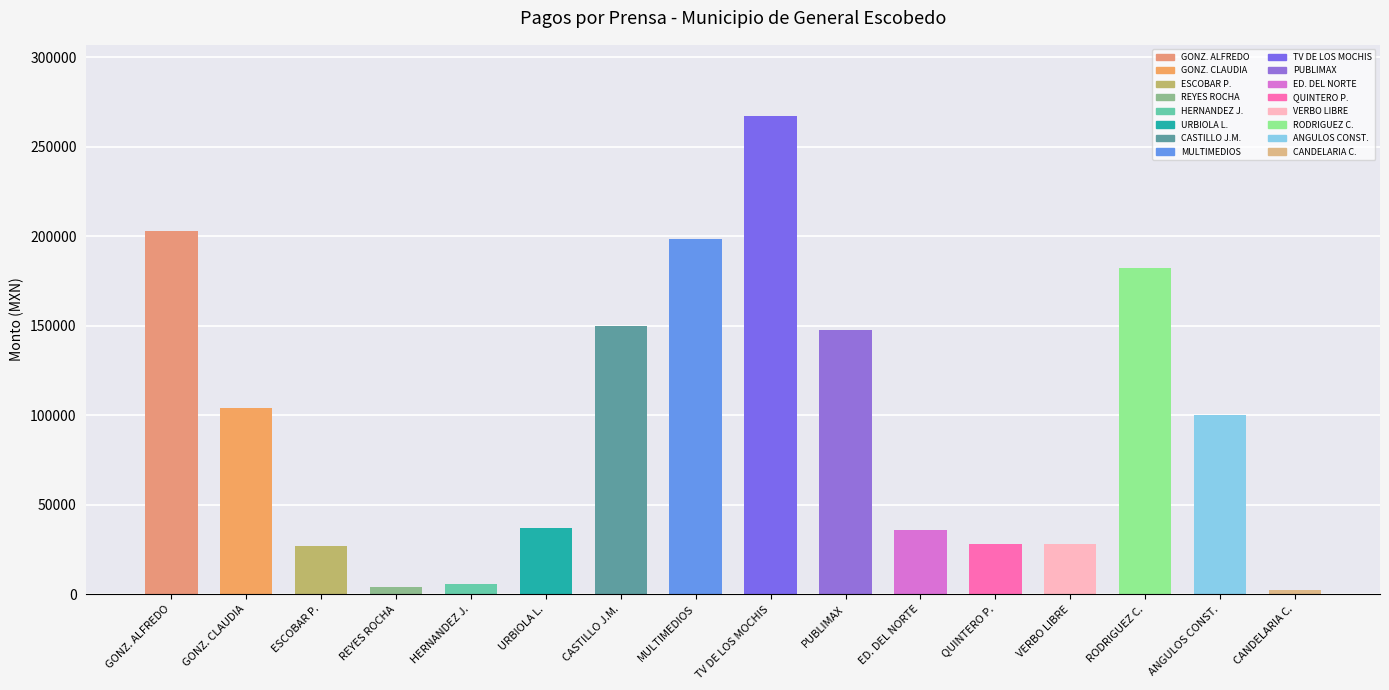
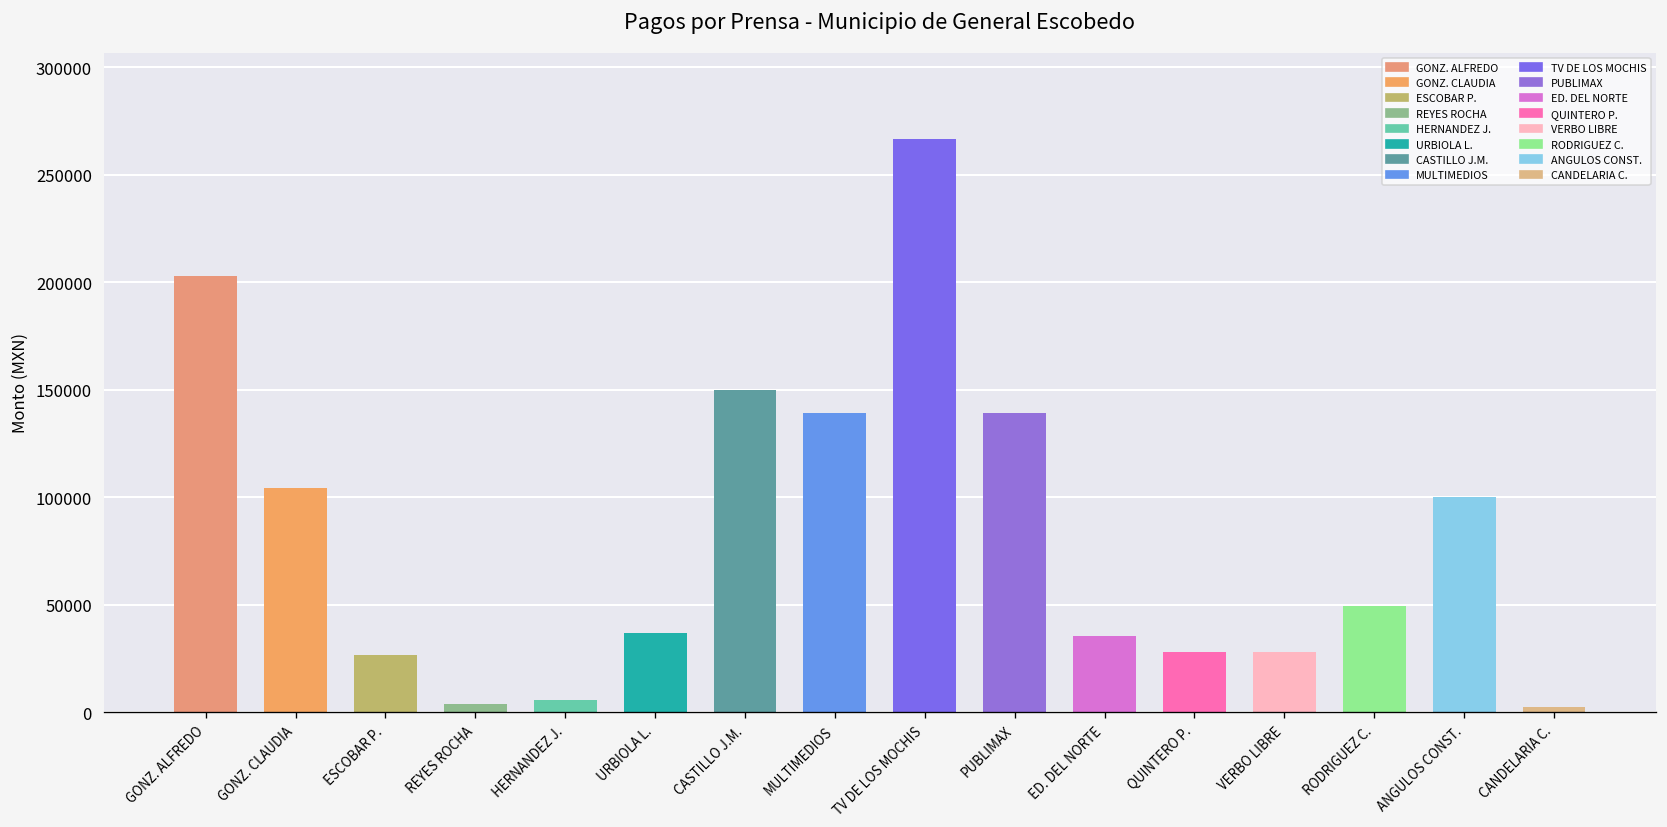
MULTIMEDIOS: 199000 -> 139000
PUBLIMAX: 147000 -> 139000
RODRIGUEZ C.: 182000 -> 50000
